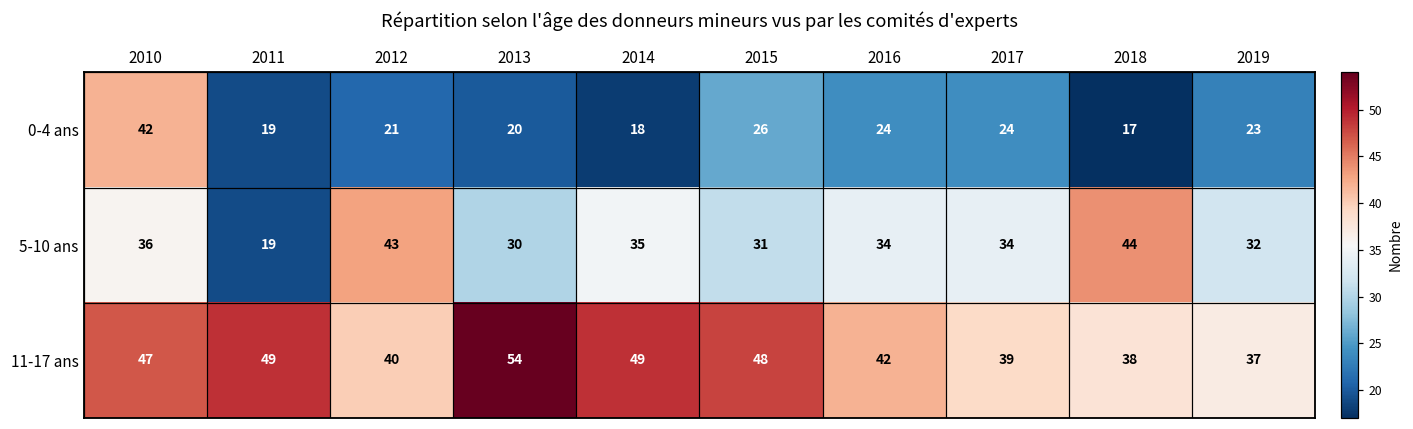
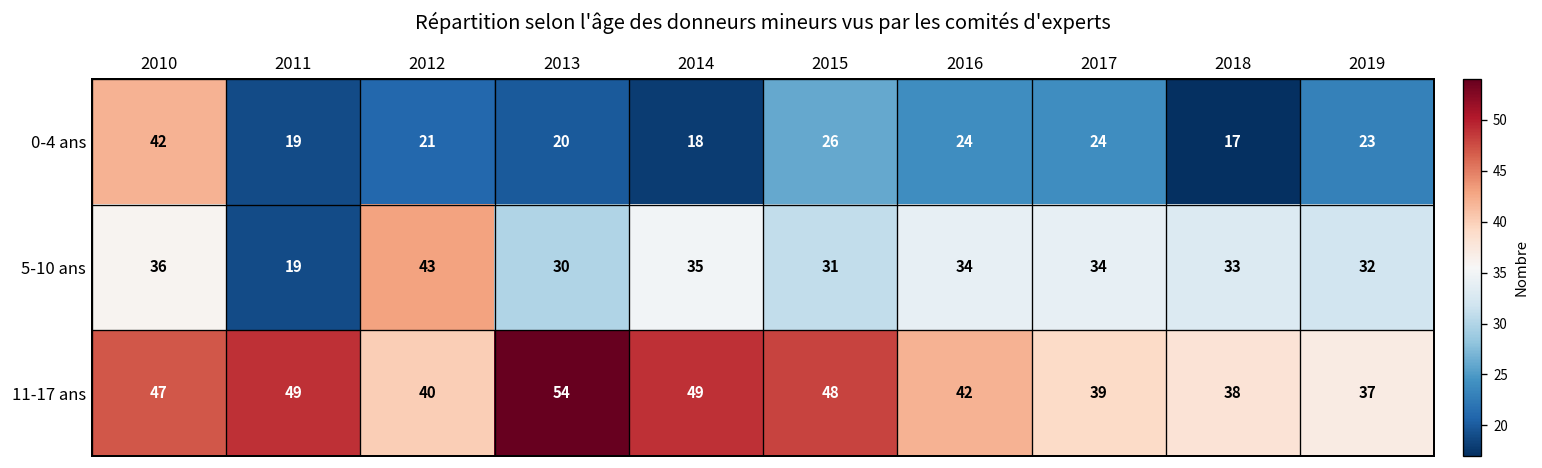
5-10 ans, 2018: 44 -> 33
